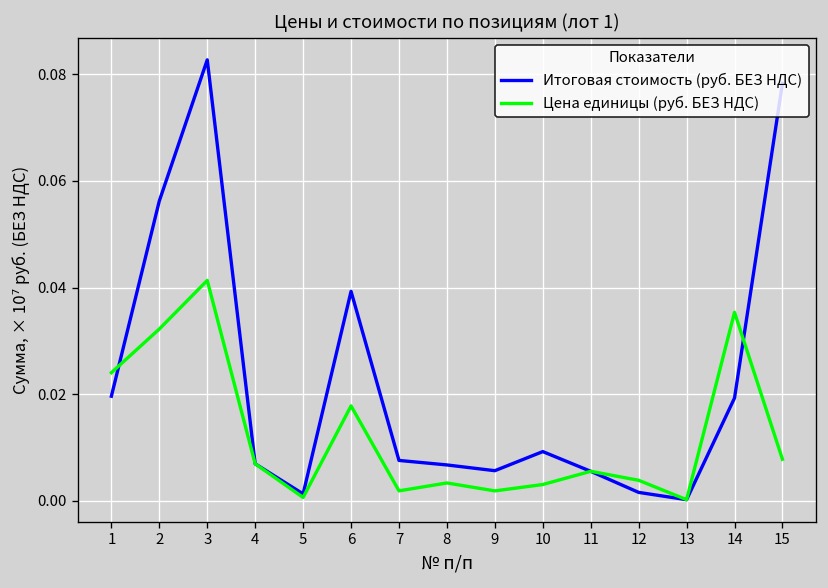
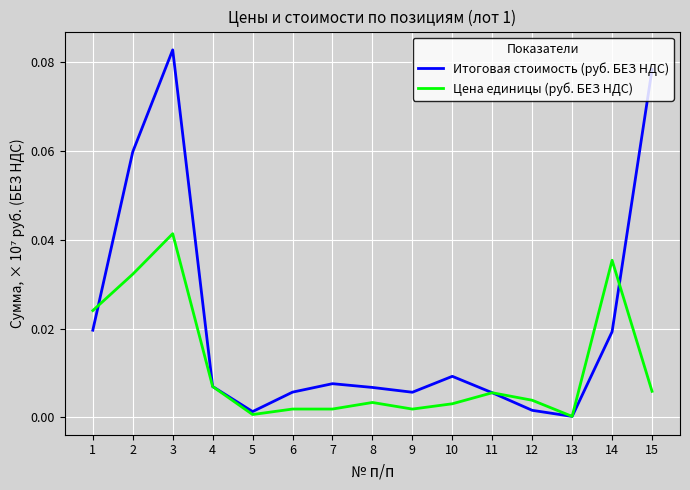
Итоговая стоимость (руб. БЕЗ НДС), 2: 0.056 -> 0.060
Итоговая стоимость (руб. БЕЗ НДС), 6: 0.039 -> 0.006
Цена единицы (руб. БЕЗ НДС), 6: 0.018 -> 0.002
Цена единицы (руб. БЕЗ НДС), 15: 0.008 -> 0.006
